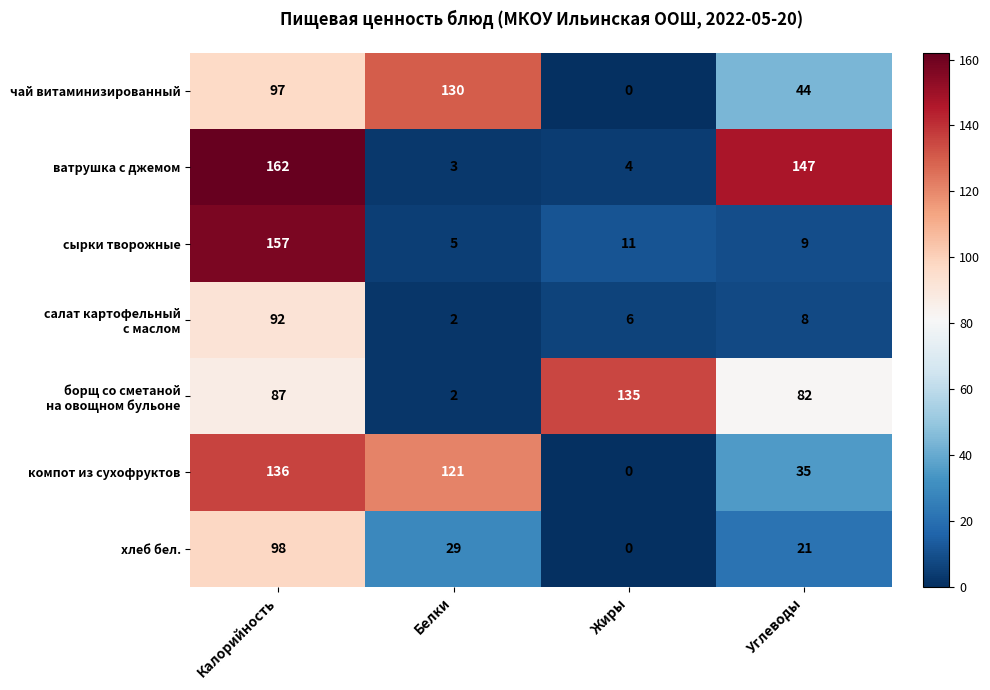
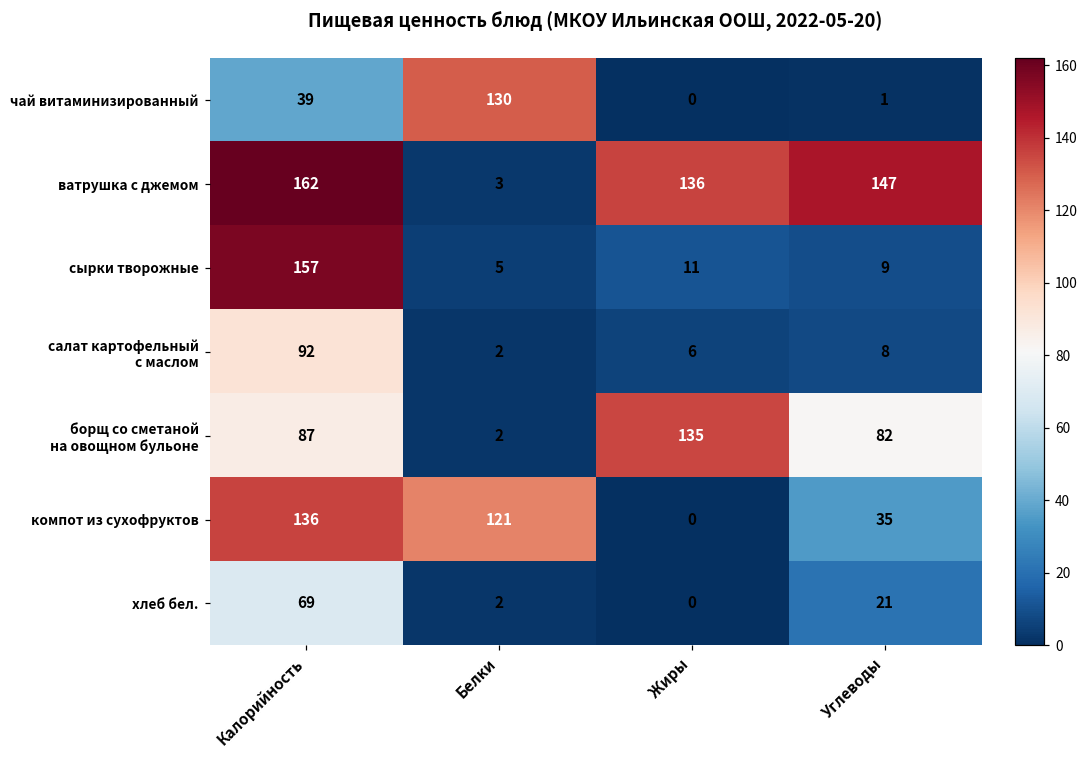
чай витаминизированный, Калорийность: 97 -> 39
чай витаминизированный, Углеводы: 44 -> 1
ватрушка с джемом, Жиры: 4 -> 136
хлеб бел., Калорийность: 98 -> 69
хлеб бел., Белки: 29 -> 2
